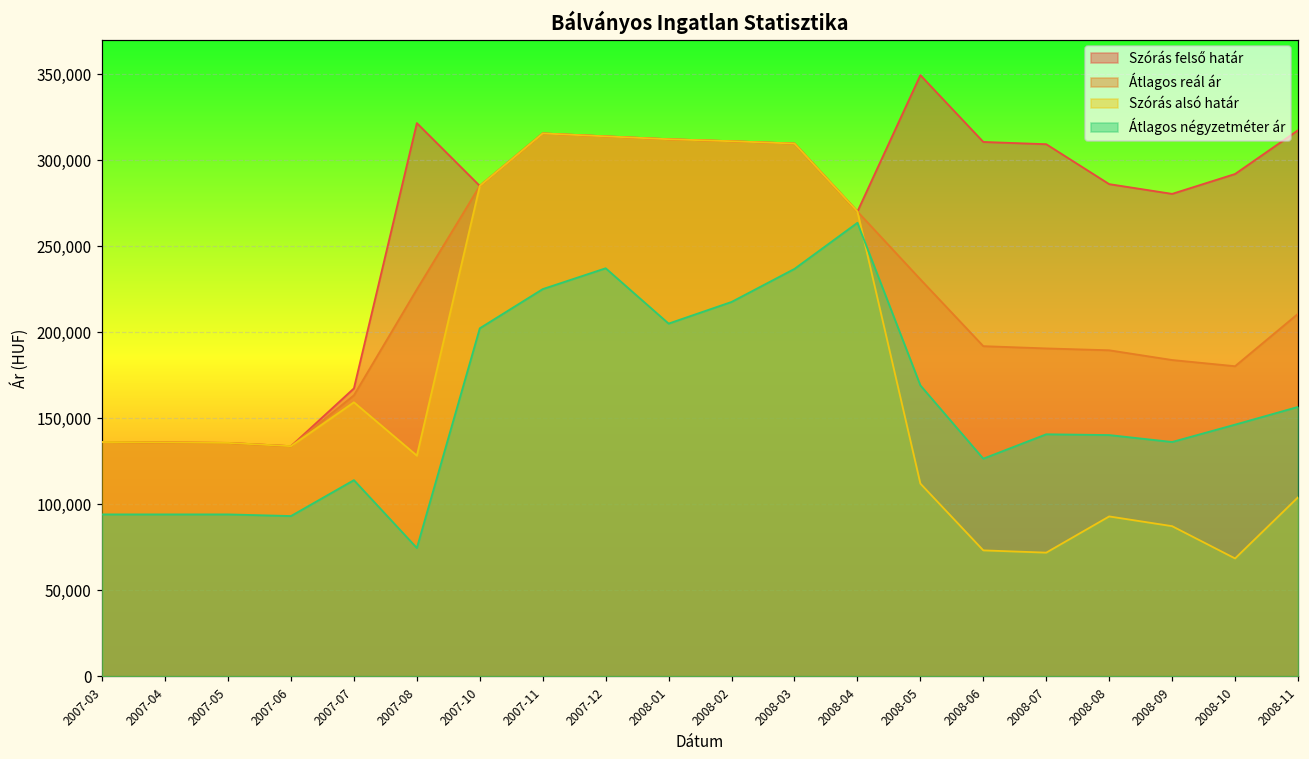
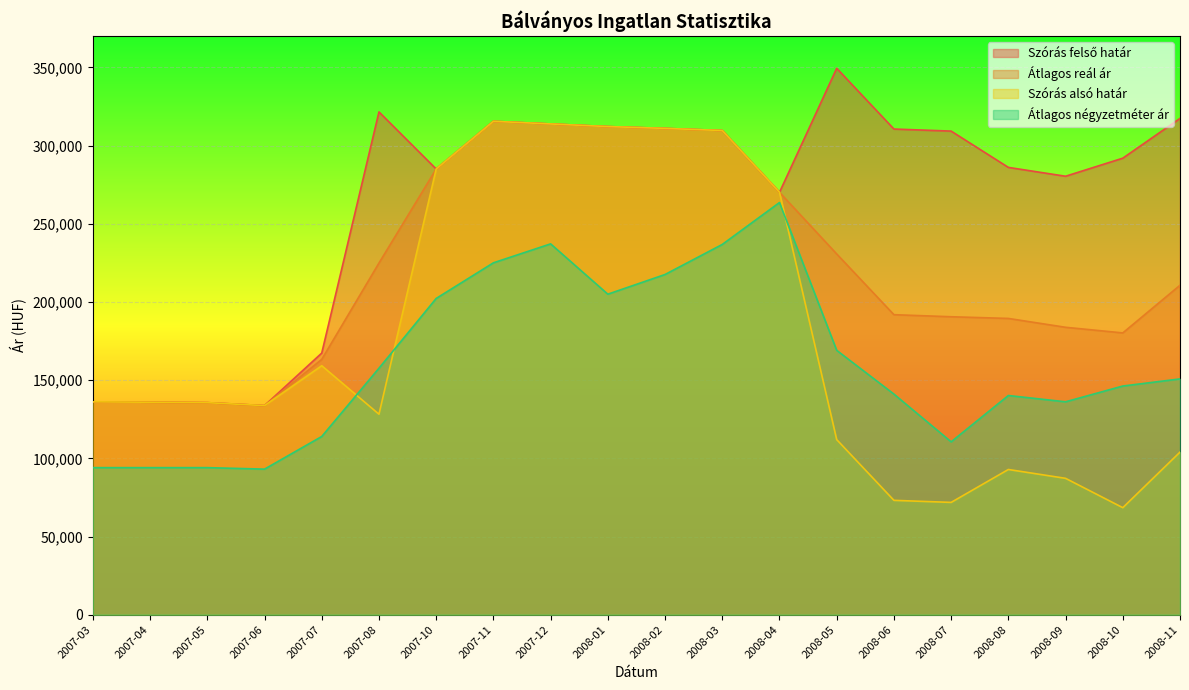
Átlagos négyzetméter ár, 2007-08: 75,000 -> 158,000
Átlagos négyzetméter ár, 2008-06: 126,000 -> 141,000
Átlagos négyzetméter ár, 2008-07: 141,000 -> 111,000
Átlagos négyzetméter ár, 2008-11: 157,000 -> 151,000
